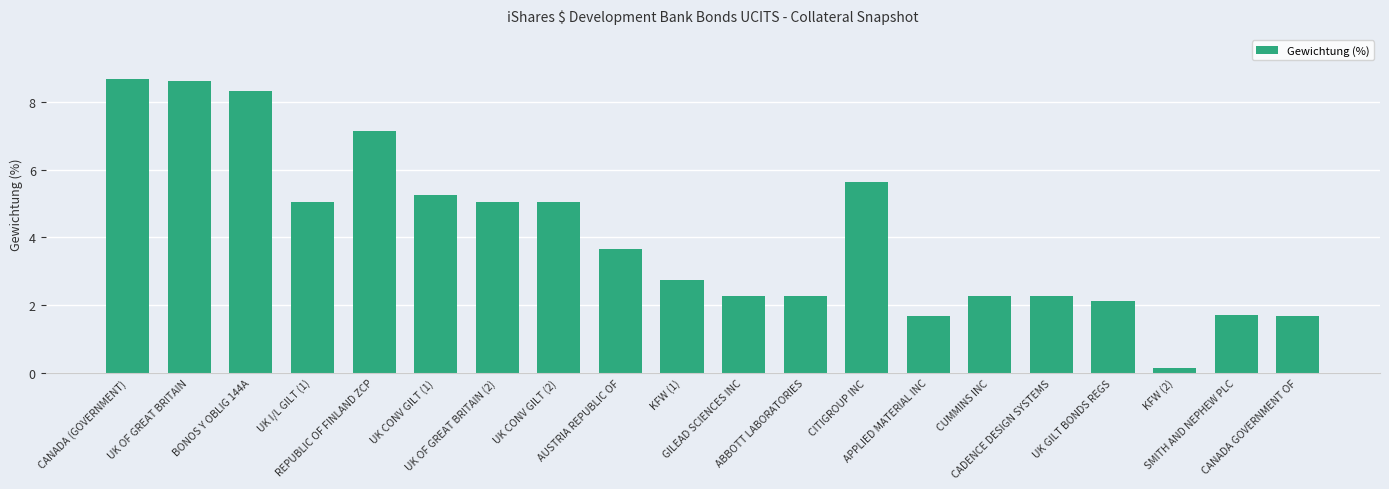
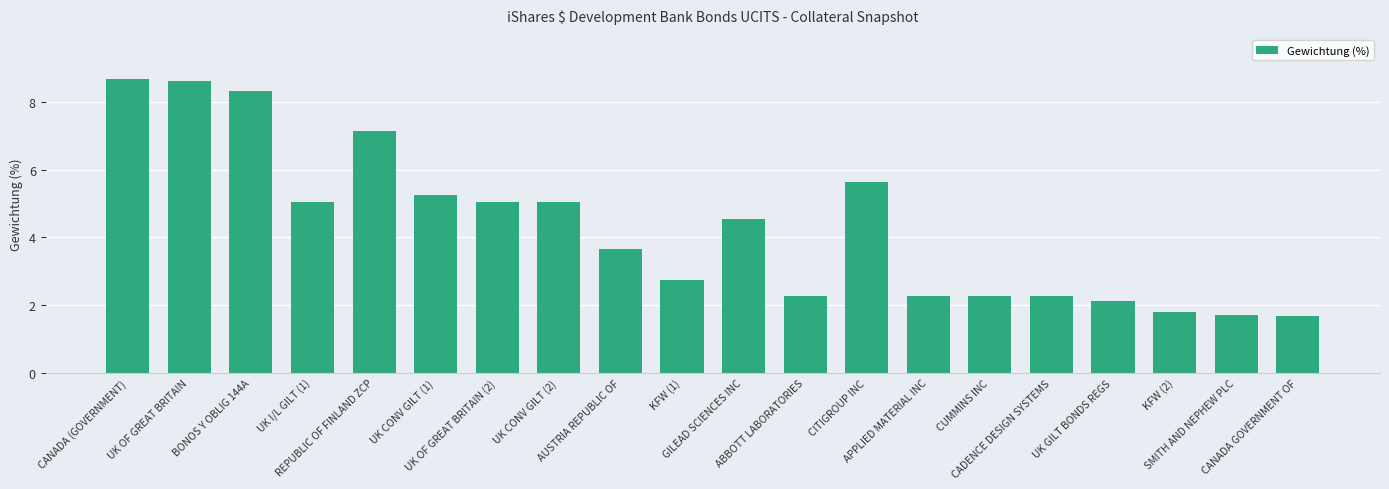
GILEAD SCIENCES INC: 2.3 -> 4.6
APPLIED MATERIAL INC: 1.7 -> 2.3
KFW (2): 0.1 -> 1.8
